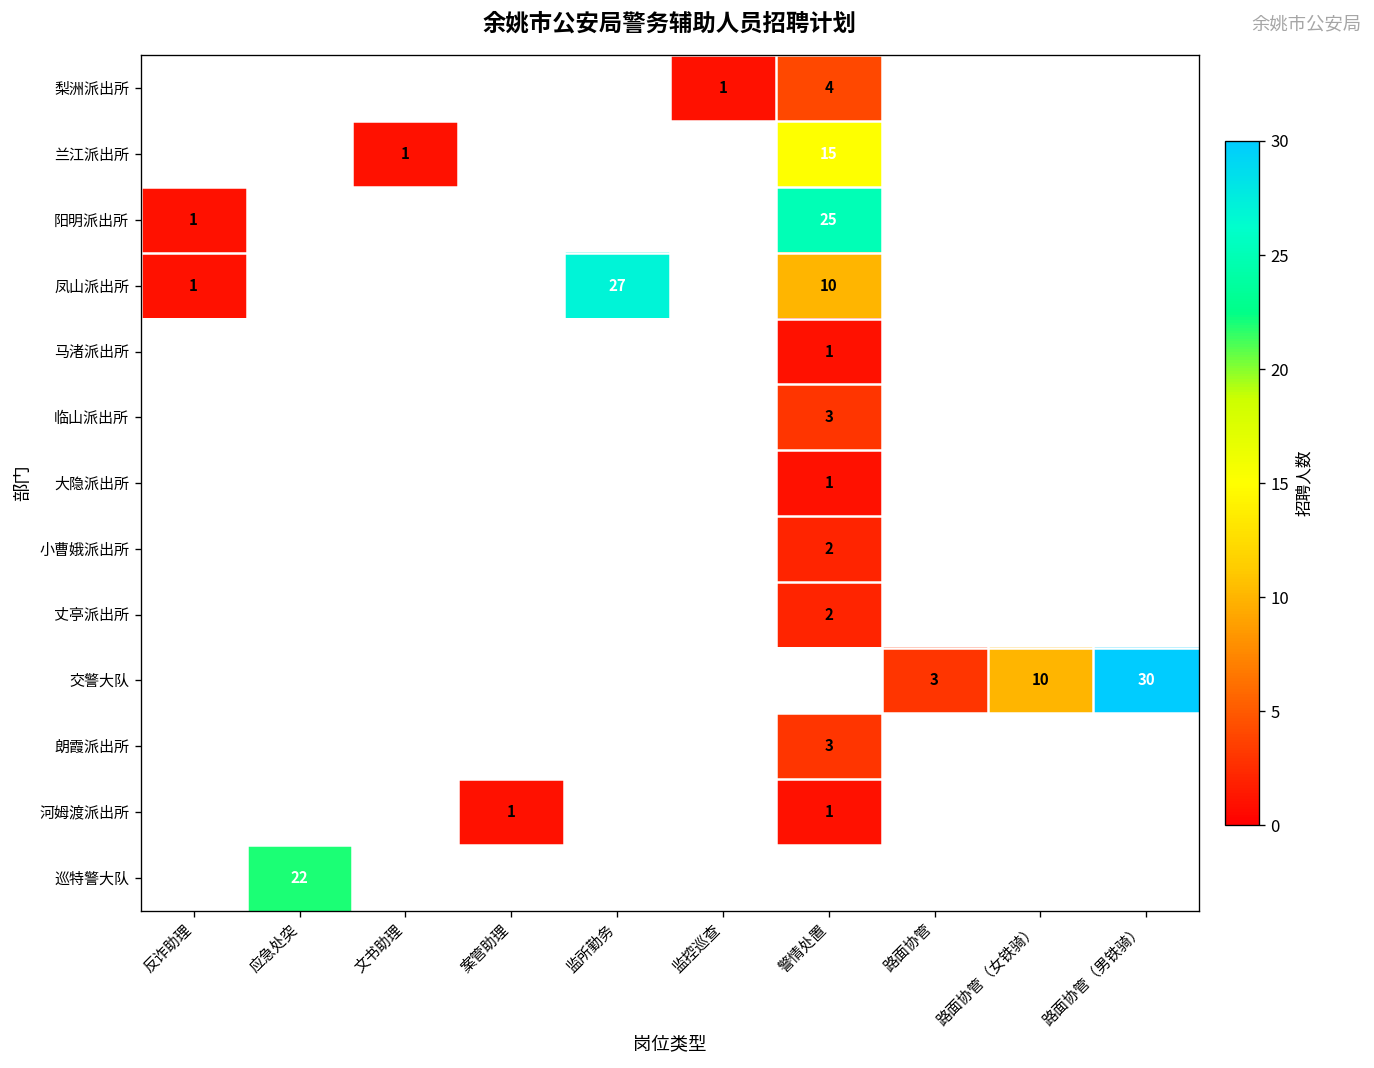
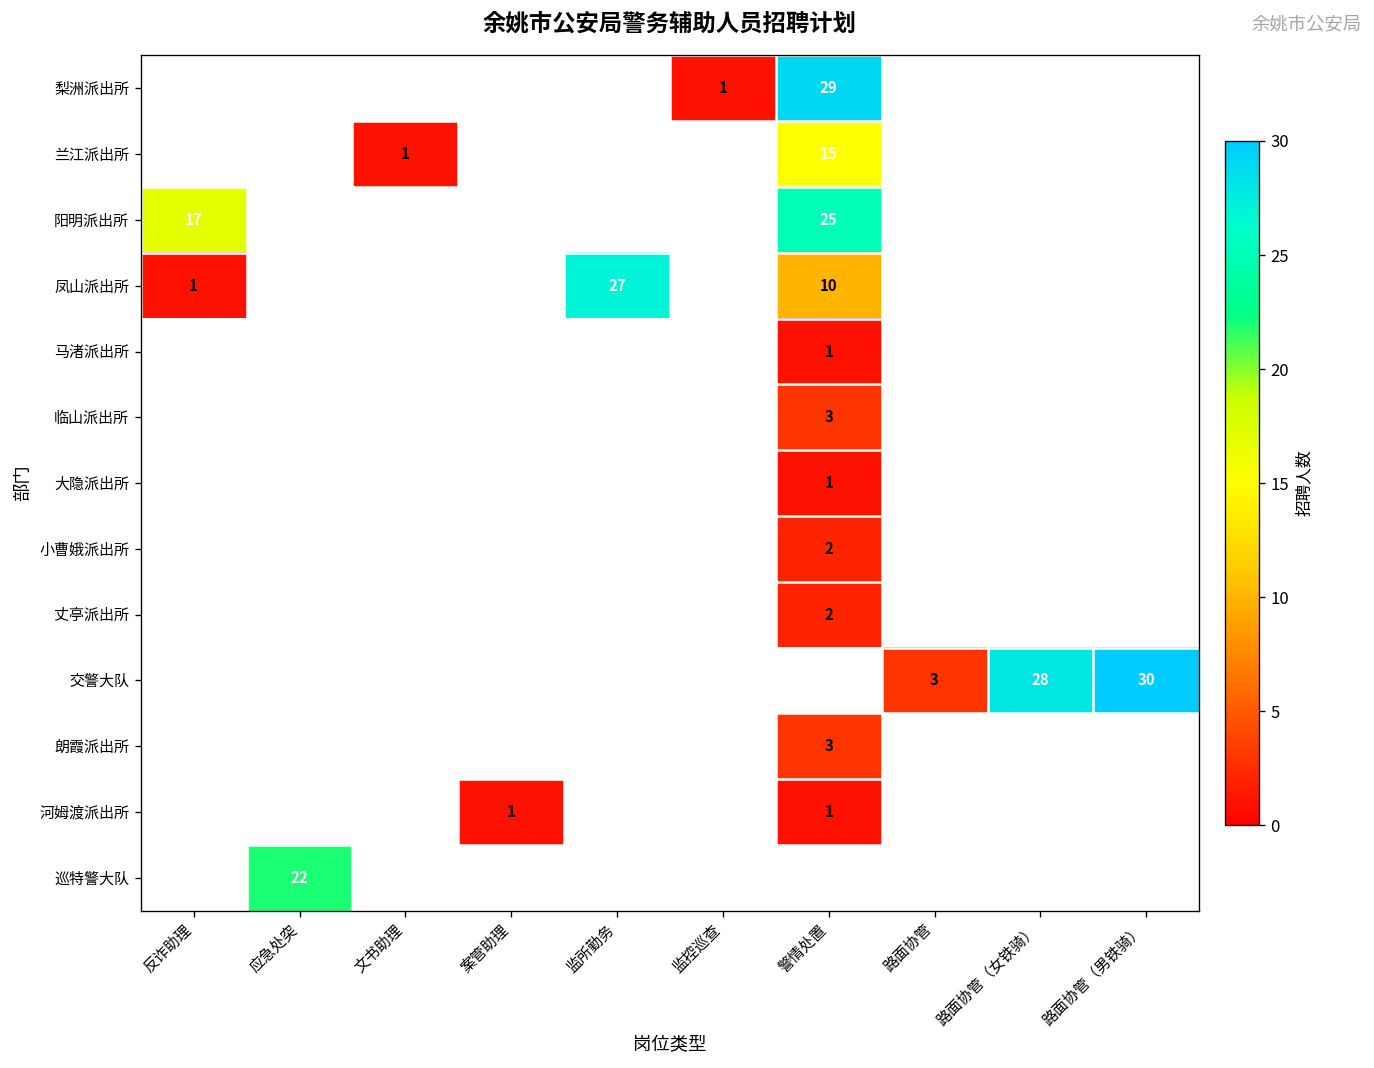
梨洲派出所, 警情处置: 4 -> 29
阳明派出所, 反诈助理: 1 -> 17
交警大队, 路面协管（女铁骑）: 10 -> 28
